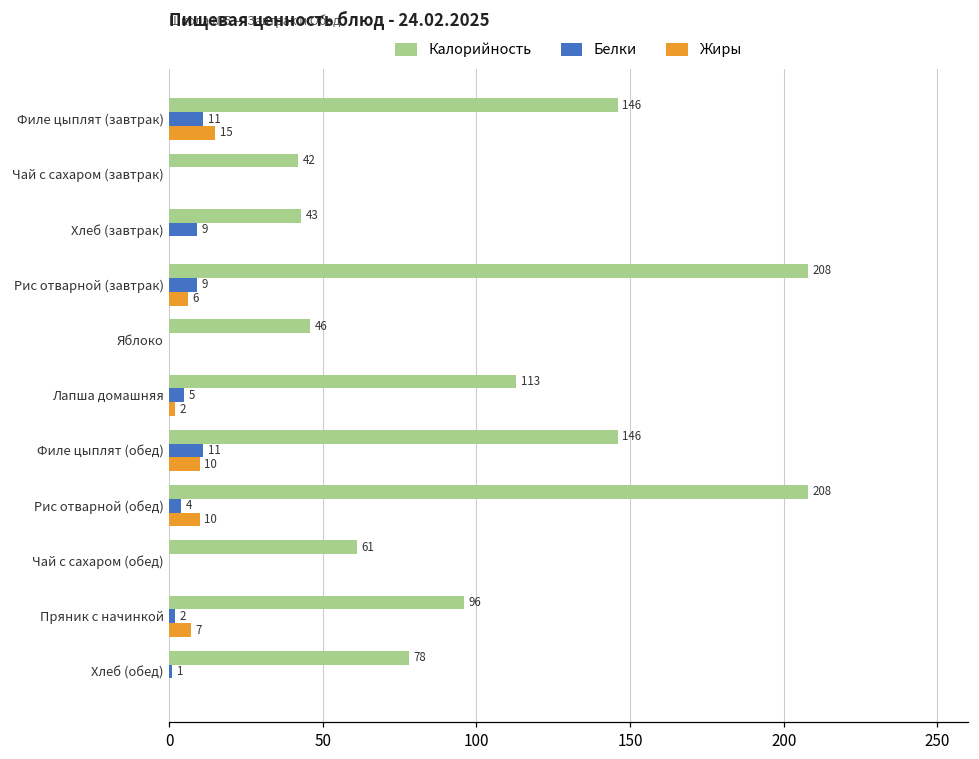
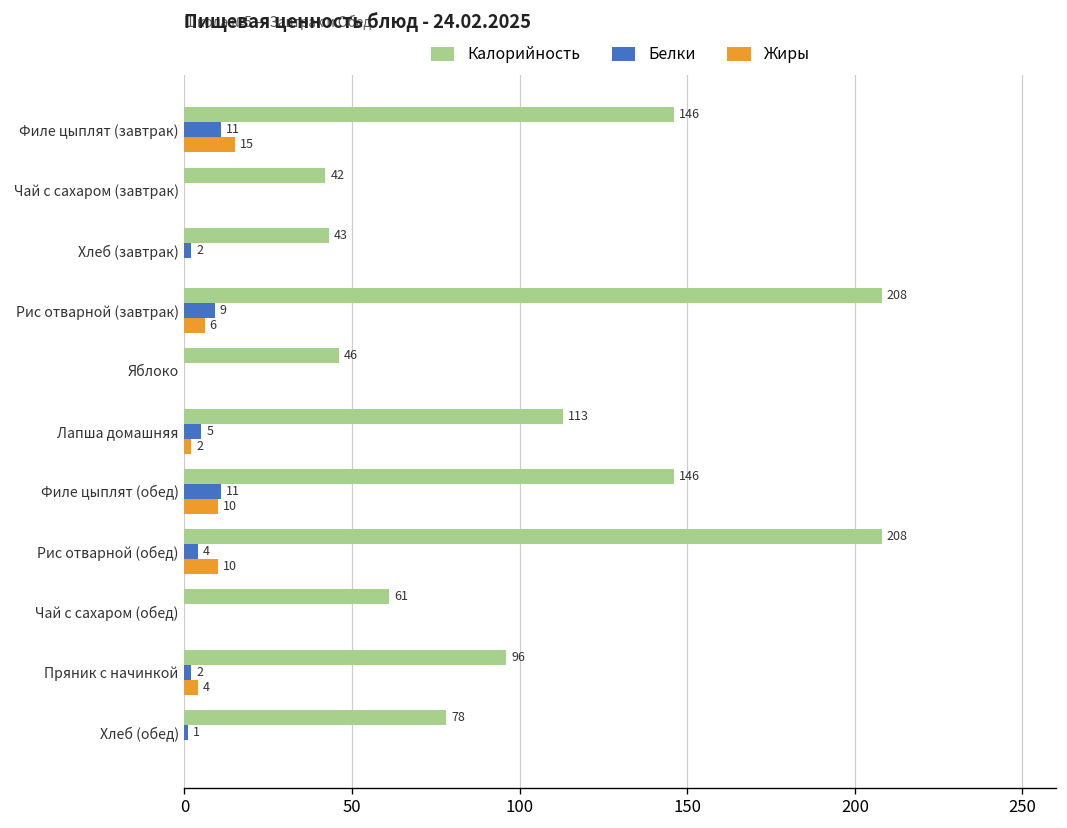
Белки, Хлеб (завтрак): 9 -> 2
Жиры, Пряник с начинкой: 7 -> 4
